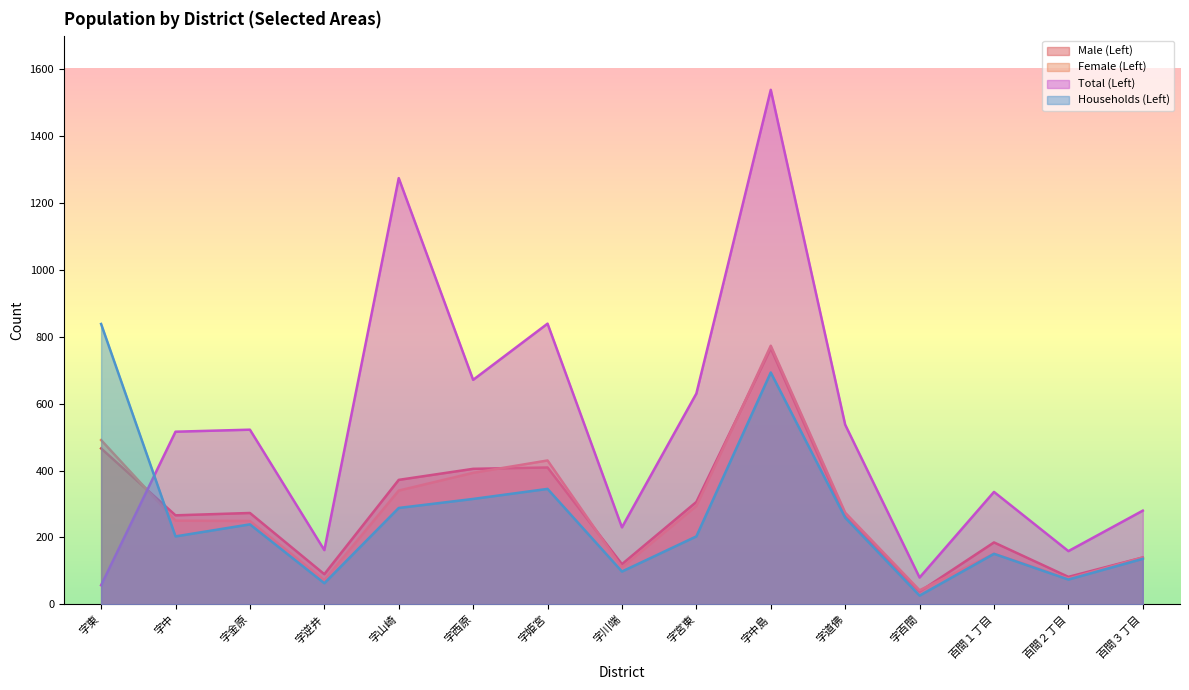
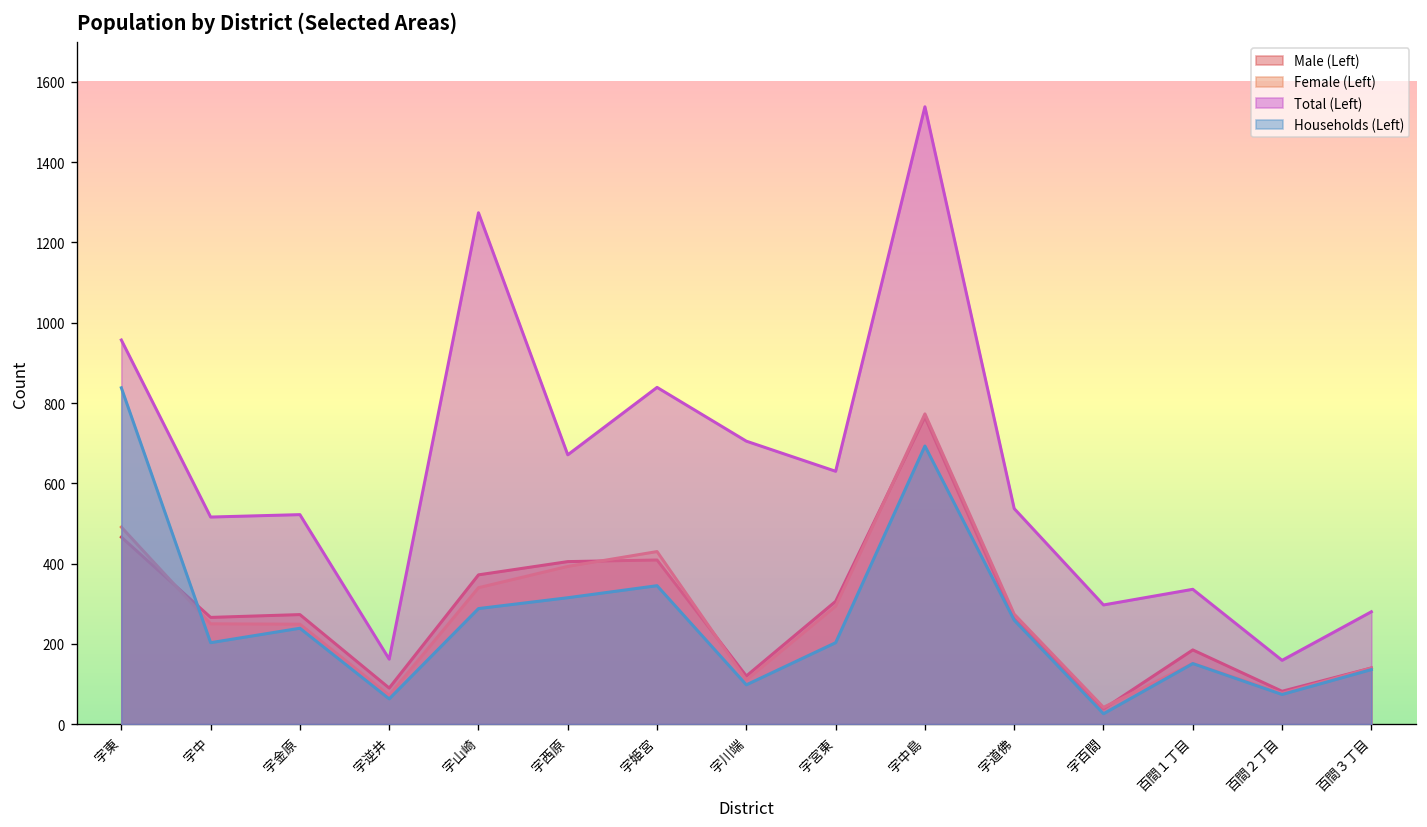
Total (Left), 字東: 60 -> 960
Total (Left), 字川端: 230 -> 710
Total (Left), 字百間: 80 -> 300
